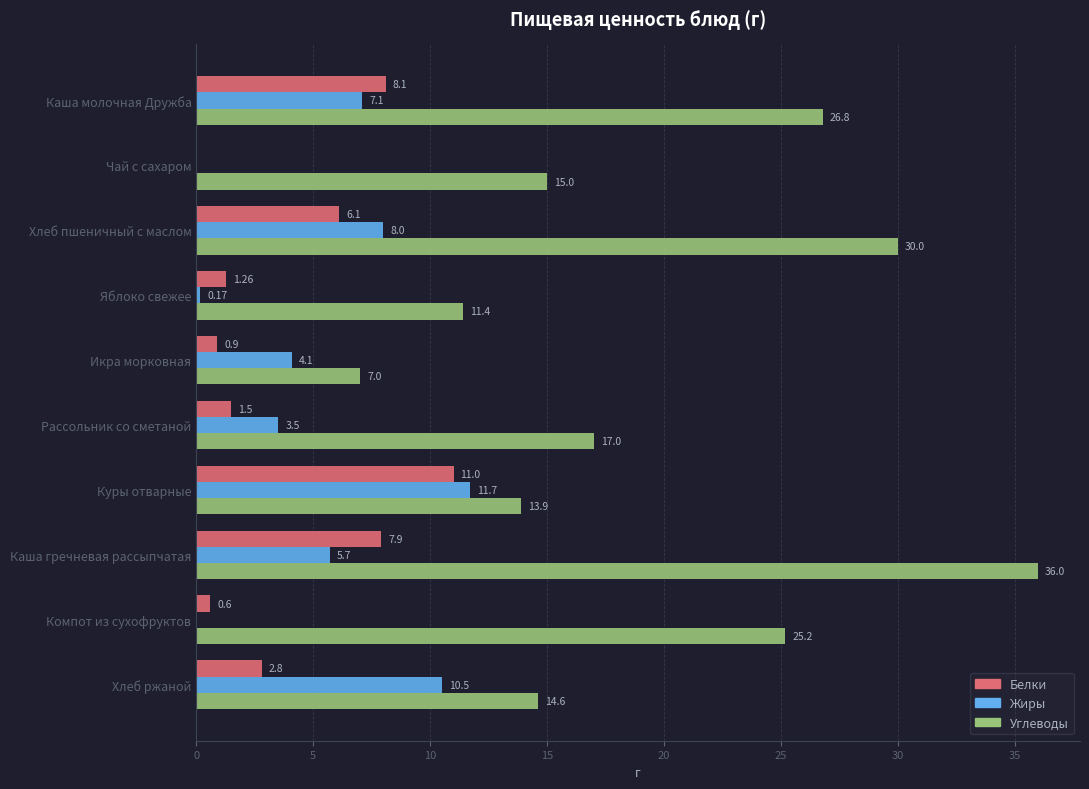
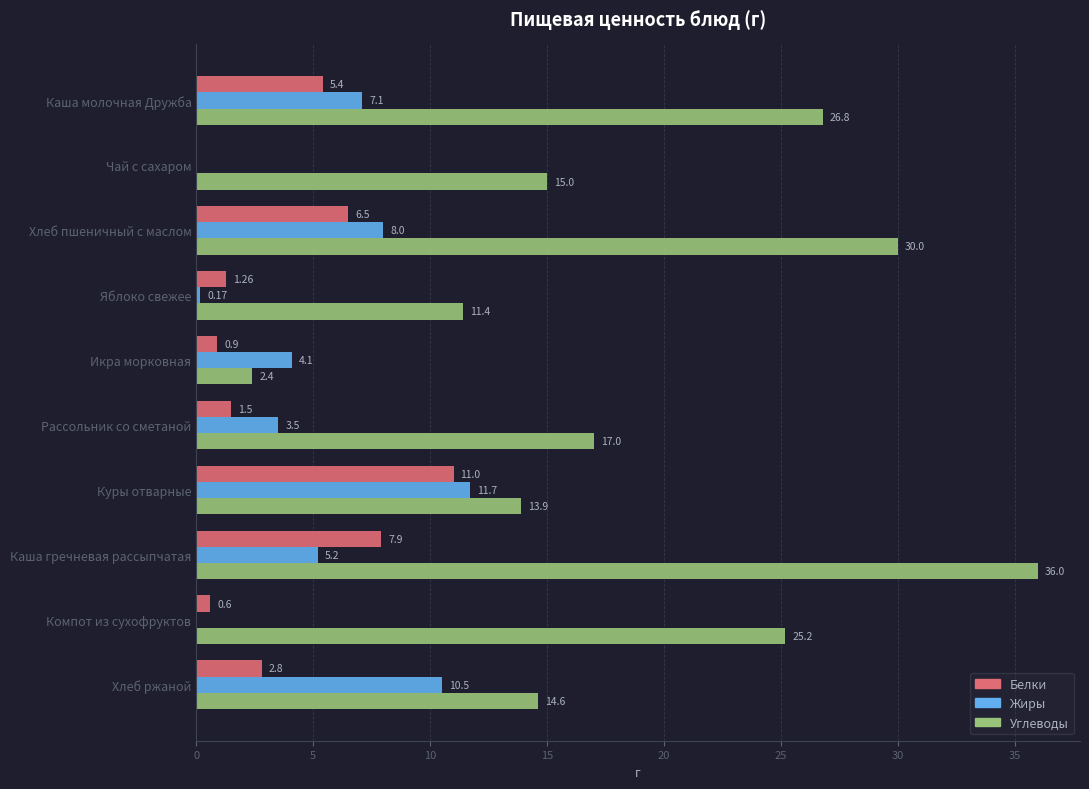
Белки, Каша молочная Дружба: 8.1 -> 5.4
Белки, Хлеб пшеничный с маслом: 6.1 -> 6.5
Углеводы, Икра морковная: 7.0 -> 2.4
Жиры, Каша гречневая рассыпчатая: 5.7 -> 5.2
